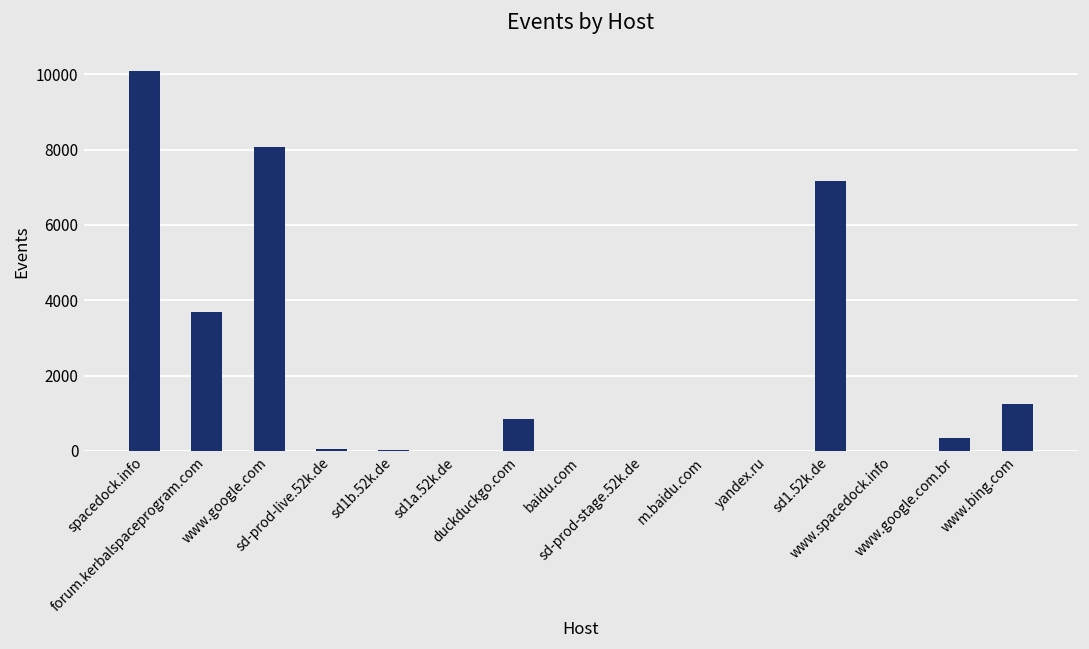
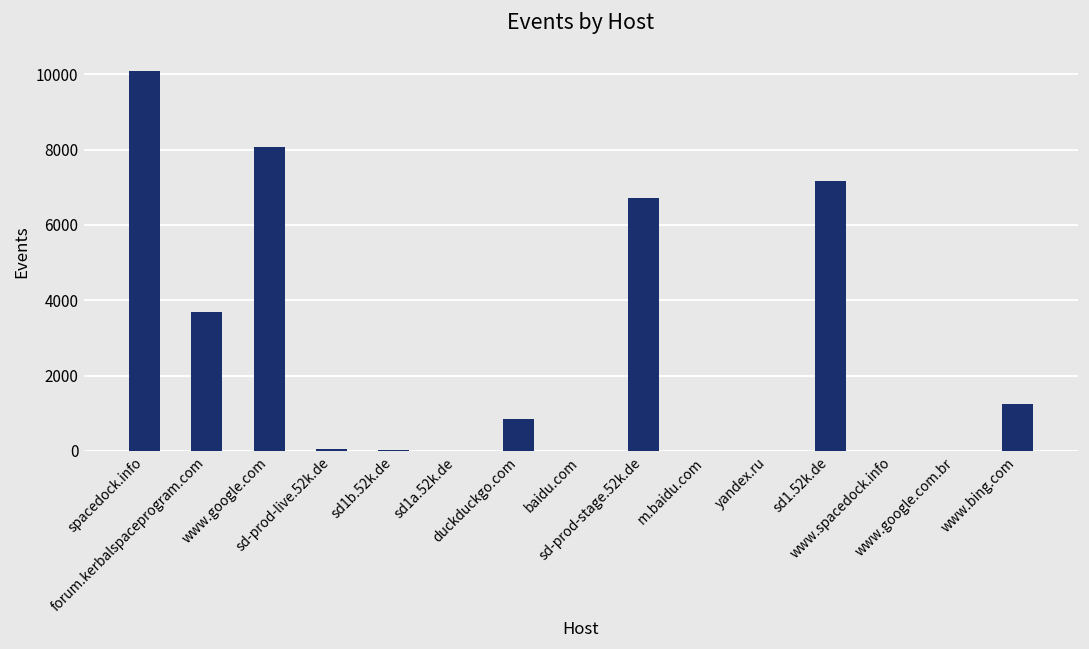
sd-prod-stage.52k.de: 0 -> 6700
www.google.com.br: 300 -> 0
